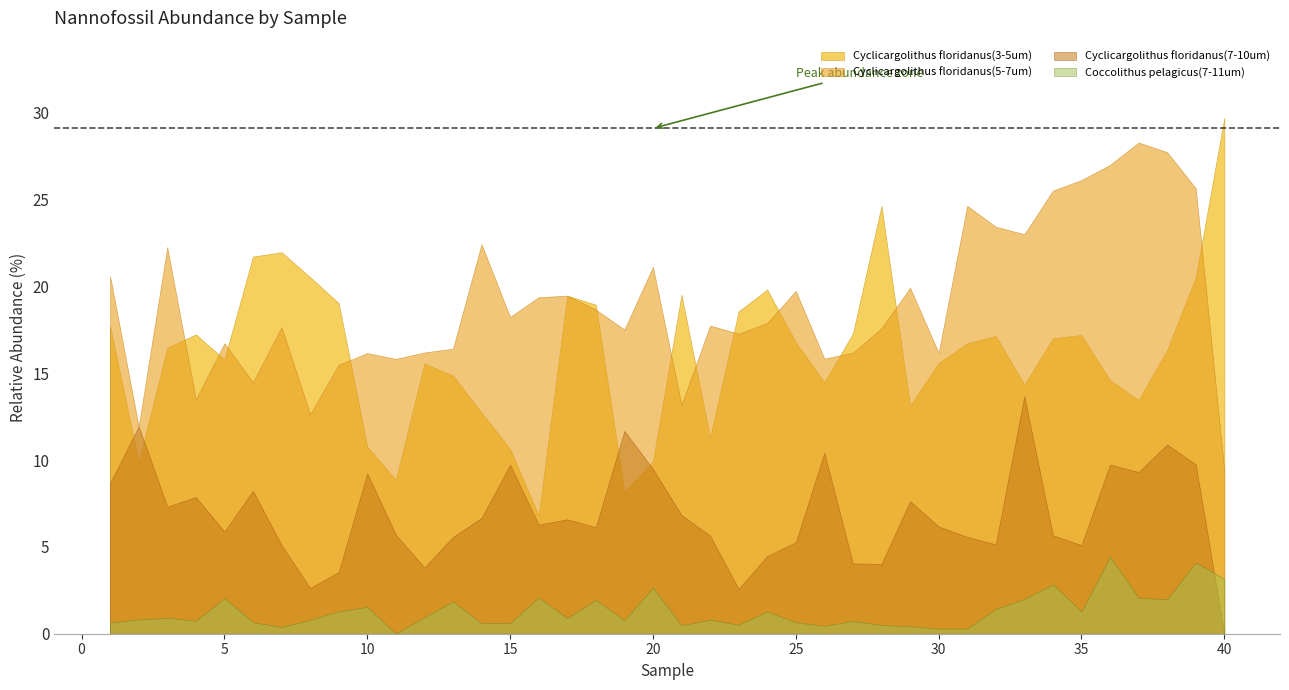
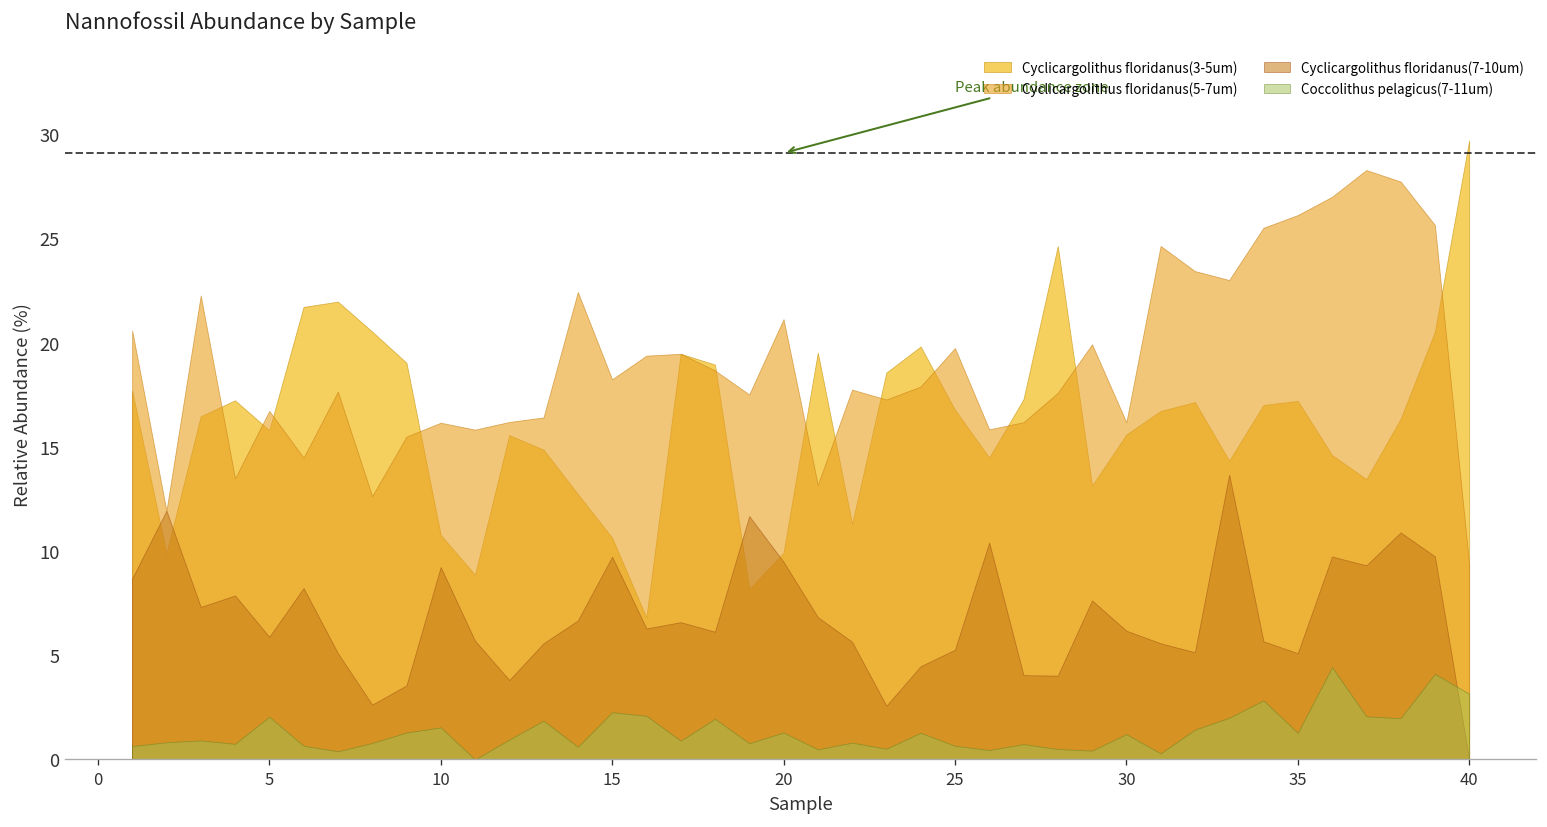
Coccolithus pelagicus(7-11um), 15: 0.6 -> 2.3
Coccolithus pelagicus(7-11um), 20: 2.6 -> 1.3
Coccolithus pelagicus(7-11um), 30: 0.3 -> 1.2
